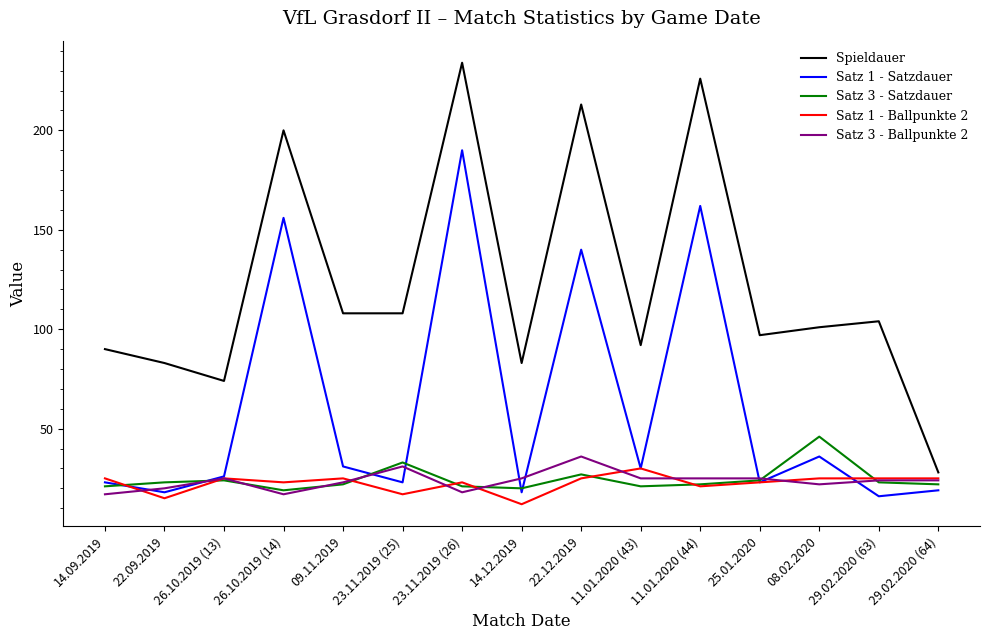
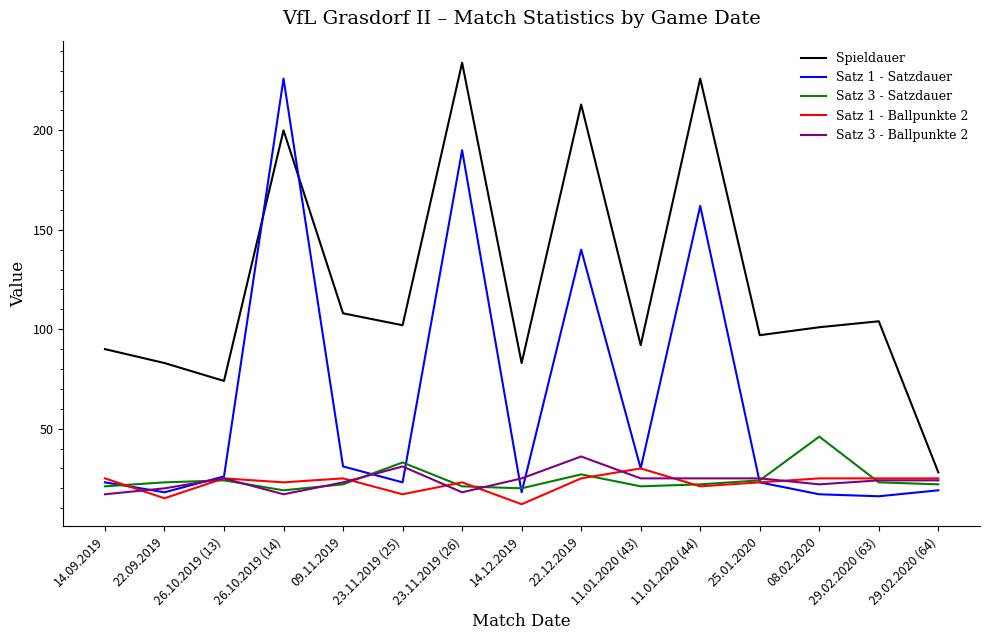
Satz 1 - Satzdauer, 26.10.2019 (14): 156 -> 226
Spieldauer, 23.11.2019 (25): 108 -> 102
Satz 1 - Satzdauer, 08.02.2020: 36 -> 17
